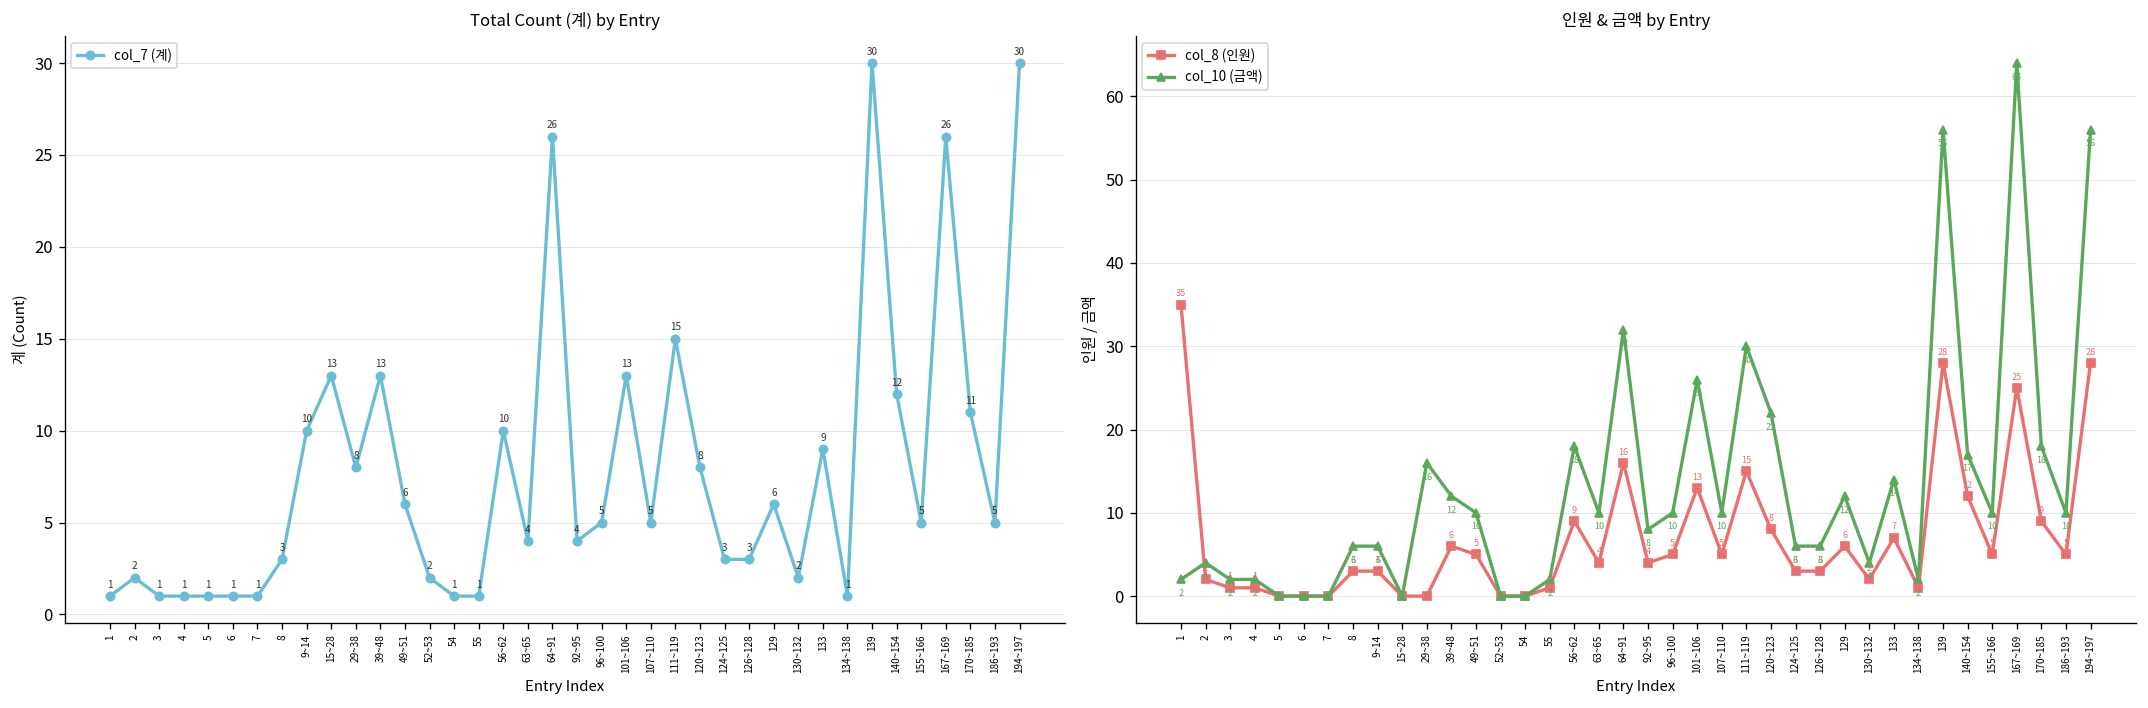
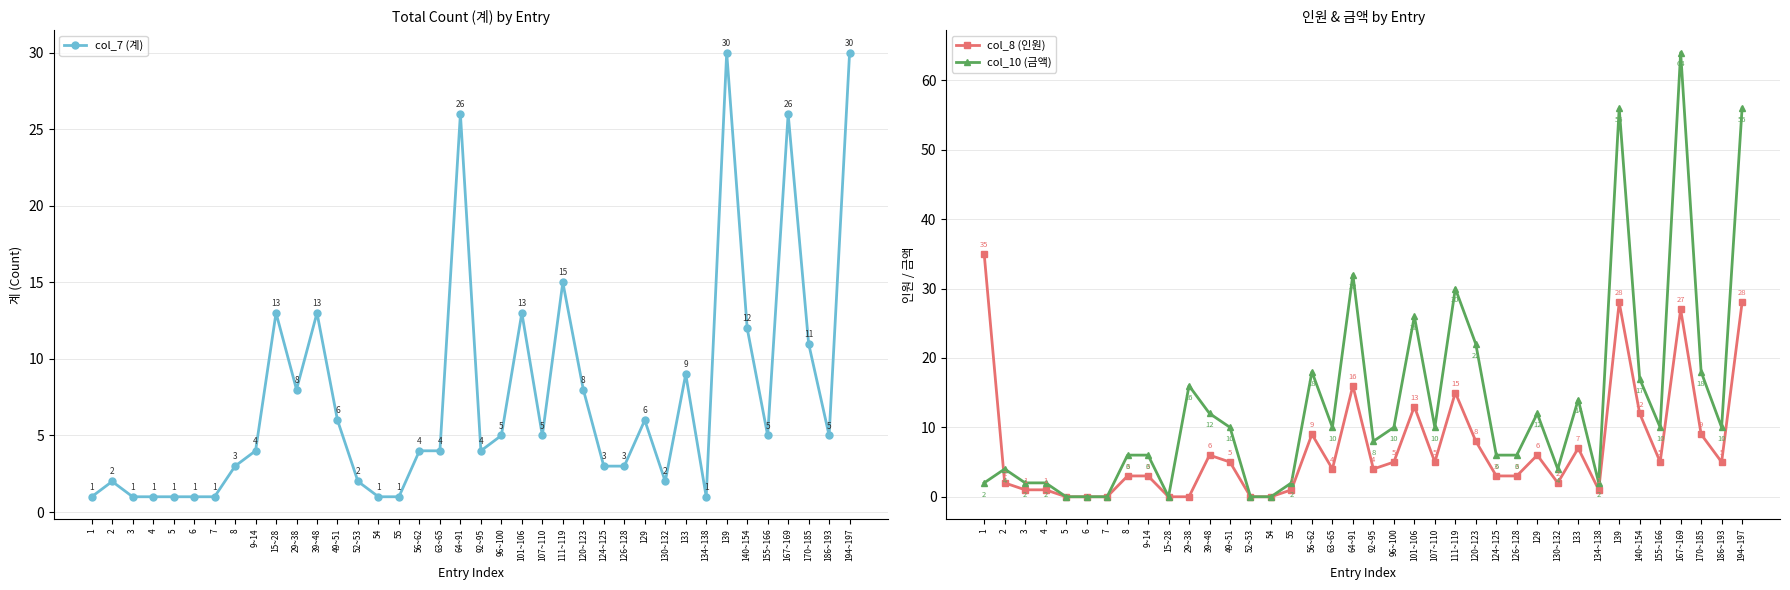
Total Count (계) by Entry, 9~14: 10 -> 4
Total Count (계) by Entry, 56~62: 10 -> 4
인원 & 금액 by Entry, col_8 (인원), 167~169: 25 -> 27
